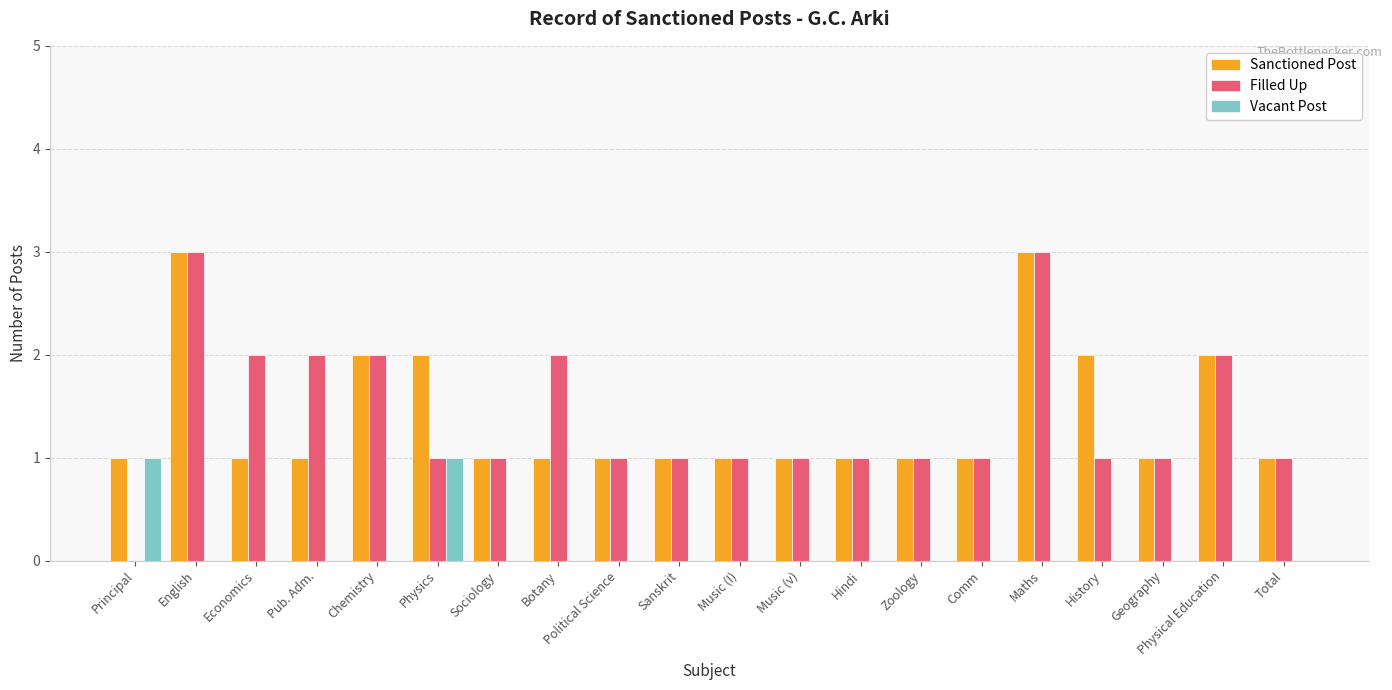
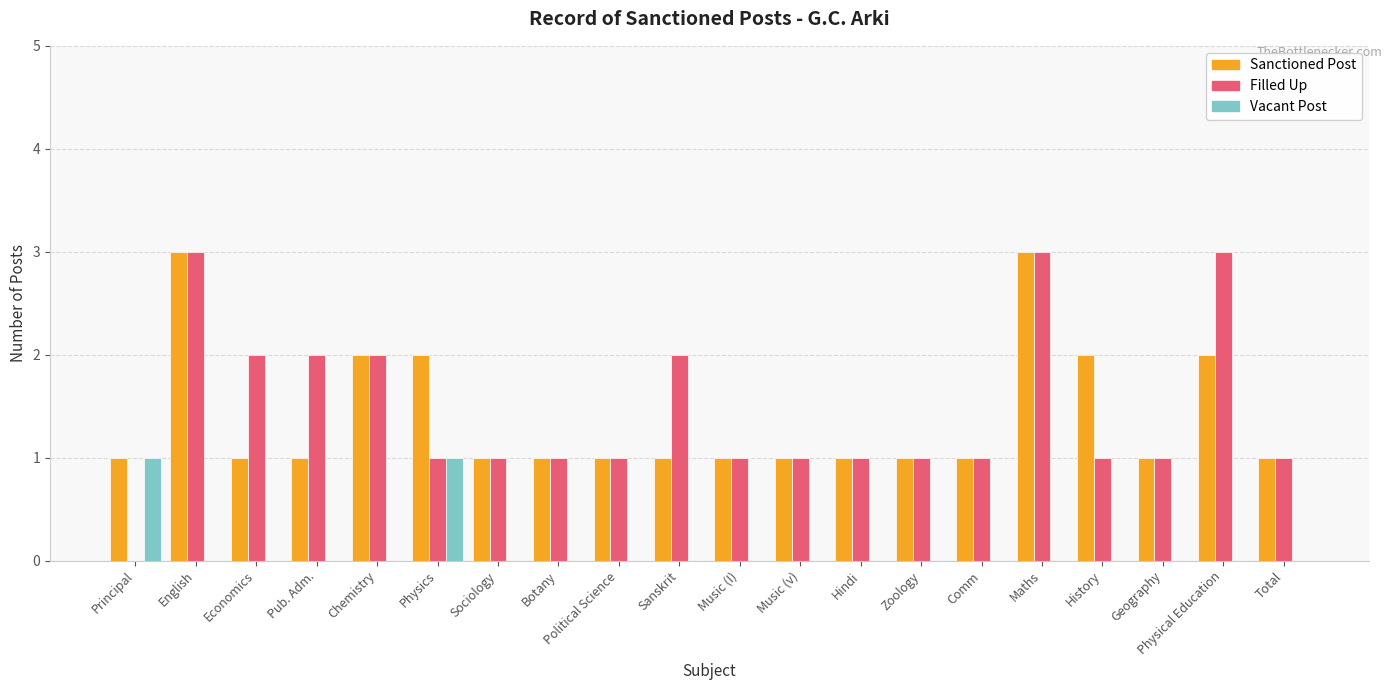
Filled Up, Botany: 2 -> 1
Filled Up, Sanskrit: 1 -> 2
Filled Up, Physical Education: 2 -> 3
